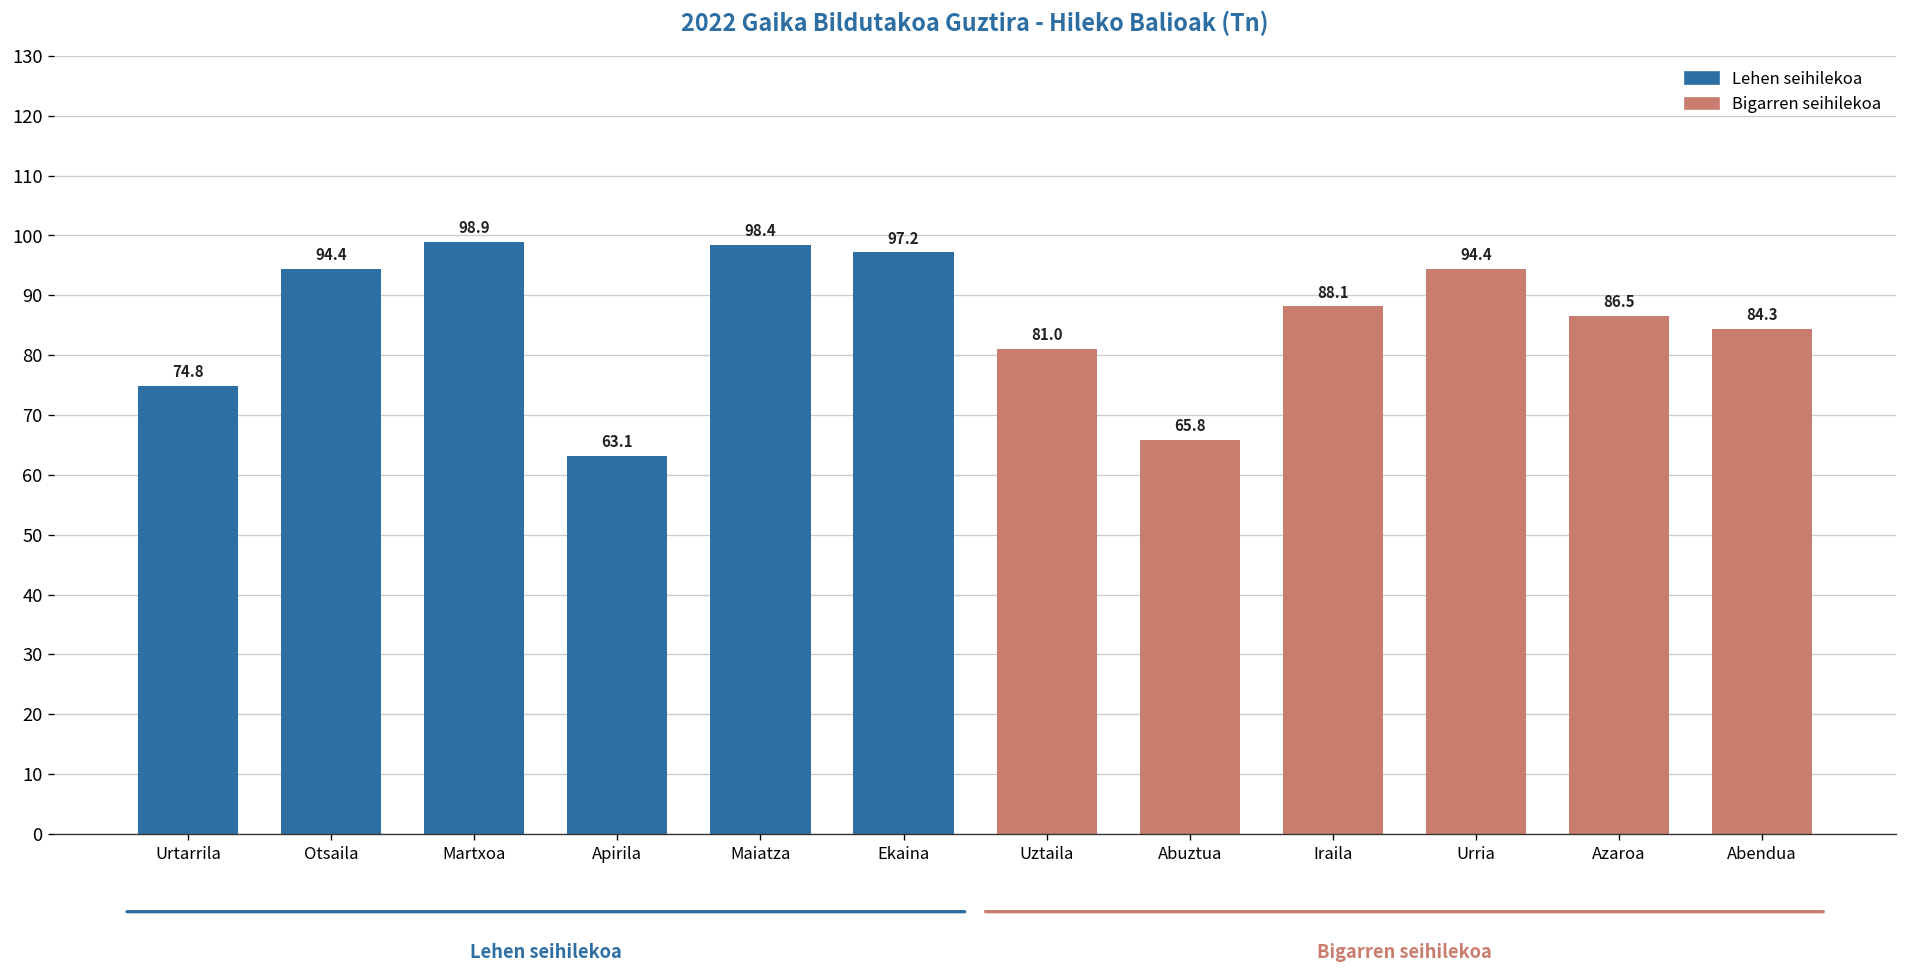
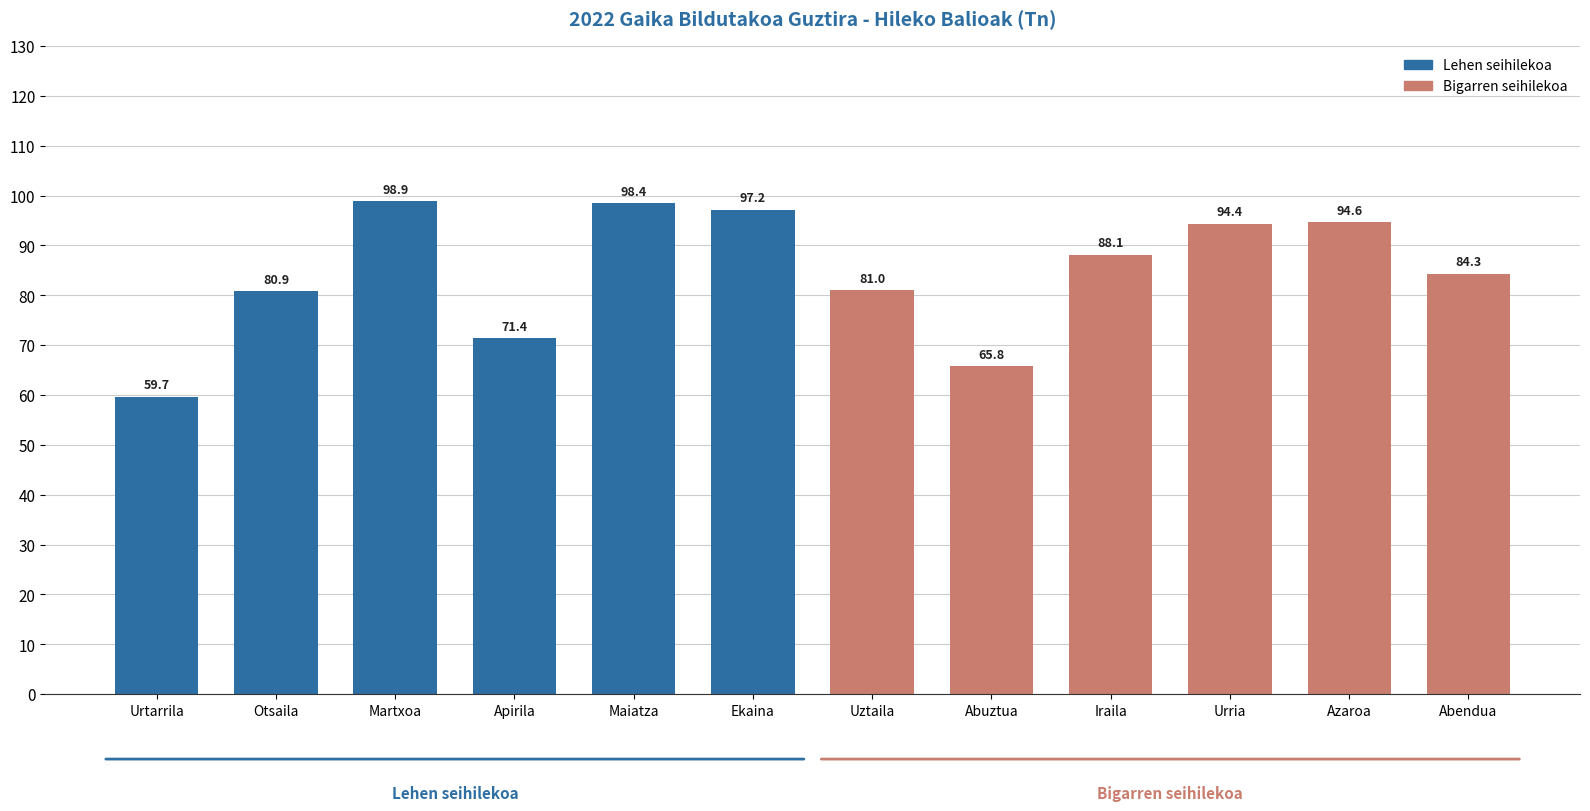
Urtarrila: 74.8 -> 59.7
Otsaila: 94.4 -> 80.9
Apirila: 63.1 -> 71.4
Azaroa: 86.5 -> 94.6
